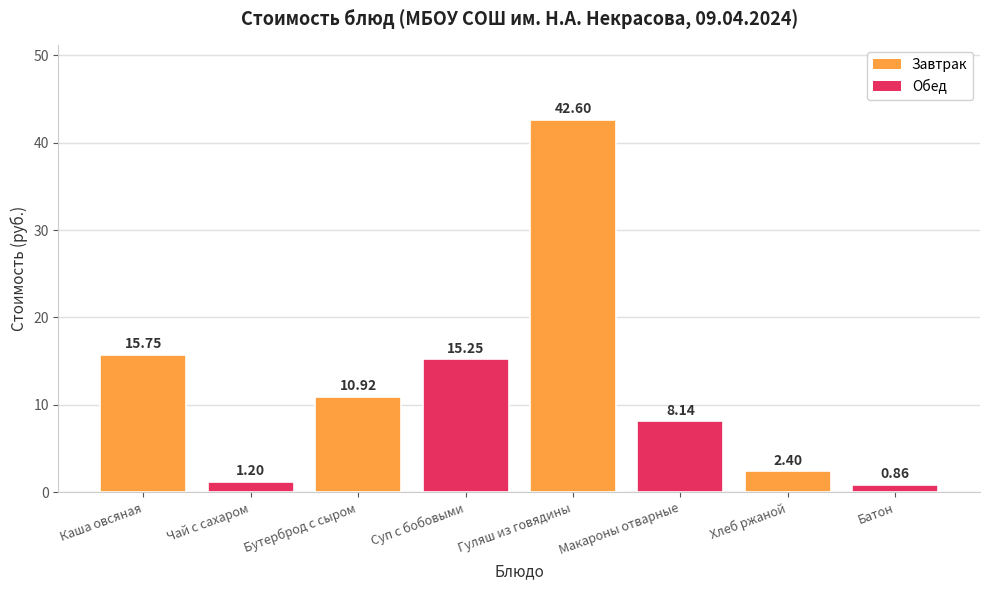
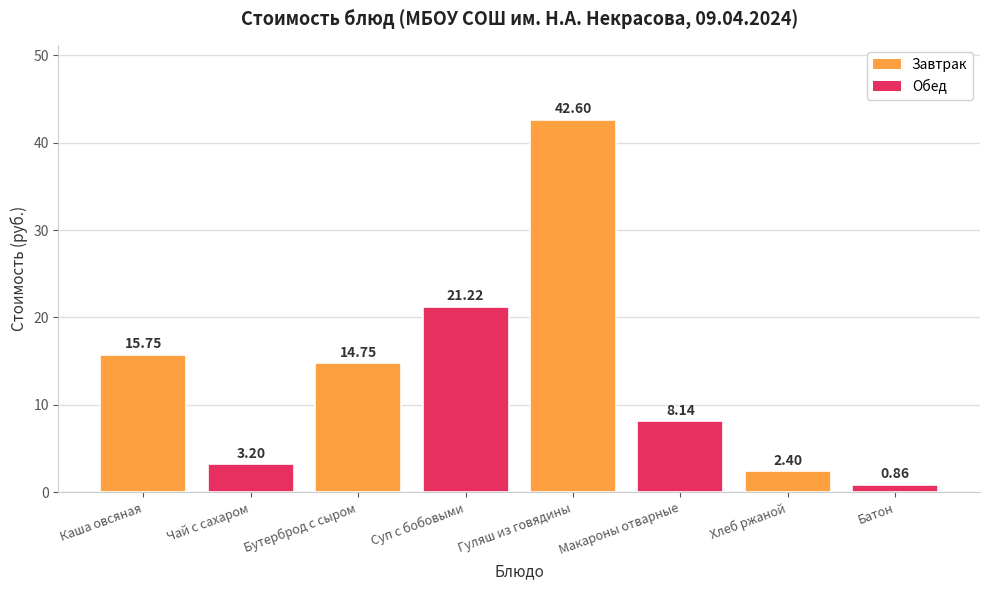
Чай с сахаром: 1.20 -> 3.20
Бутерброд с сыром: 10.92 -> 14.75
Суп с бобовыми: 15.25 -> 21.22
